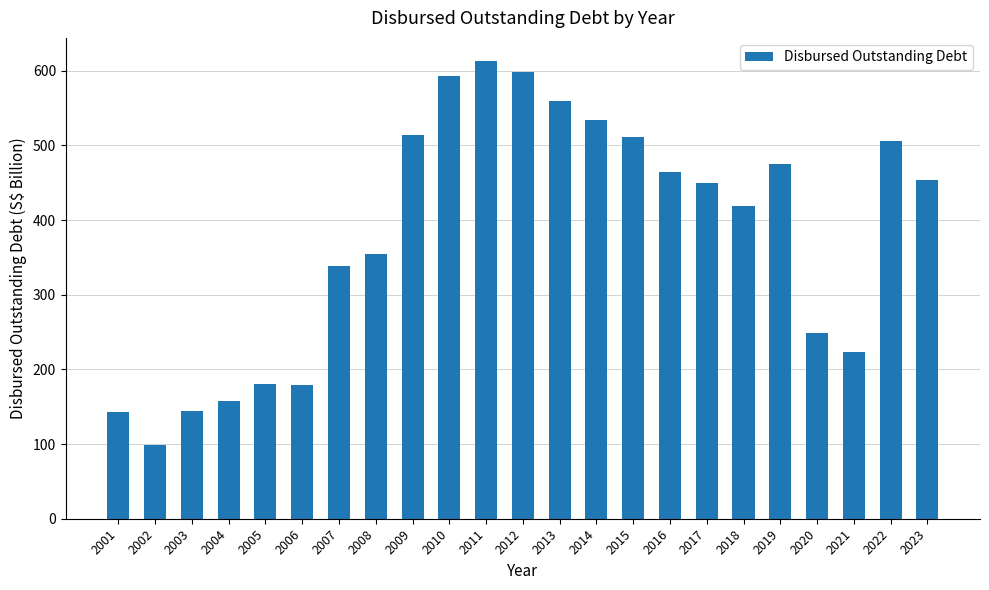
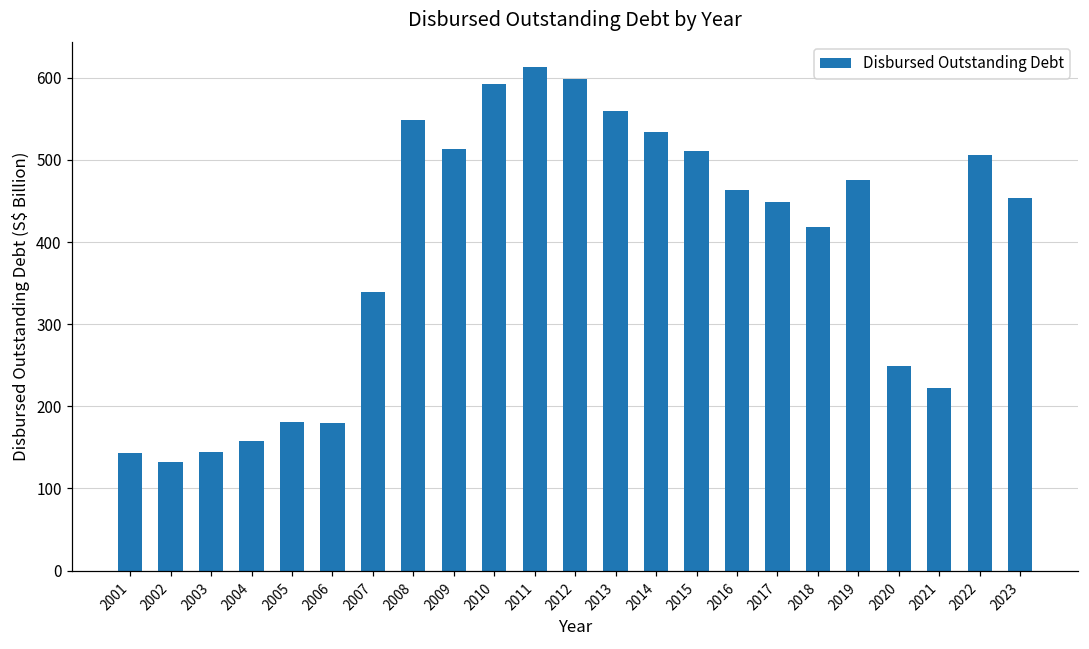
2002: 100 -> 130
2008: 350 -> 550
